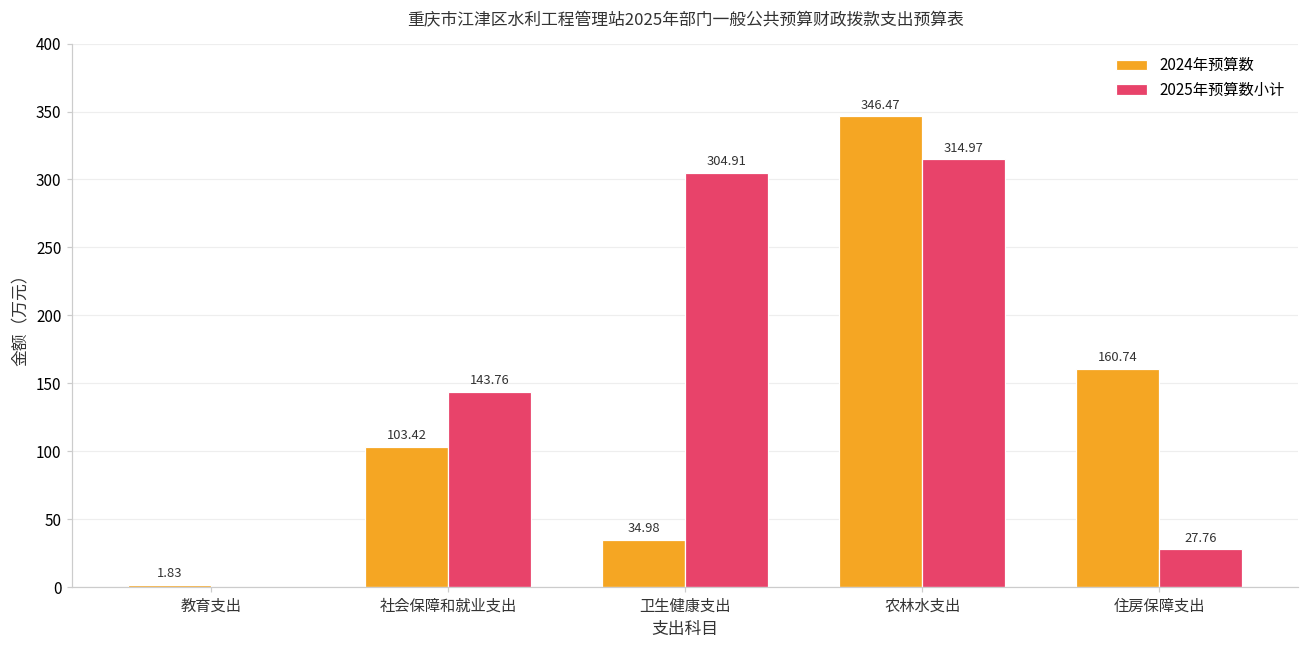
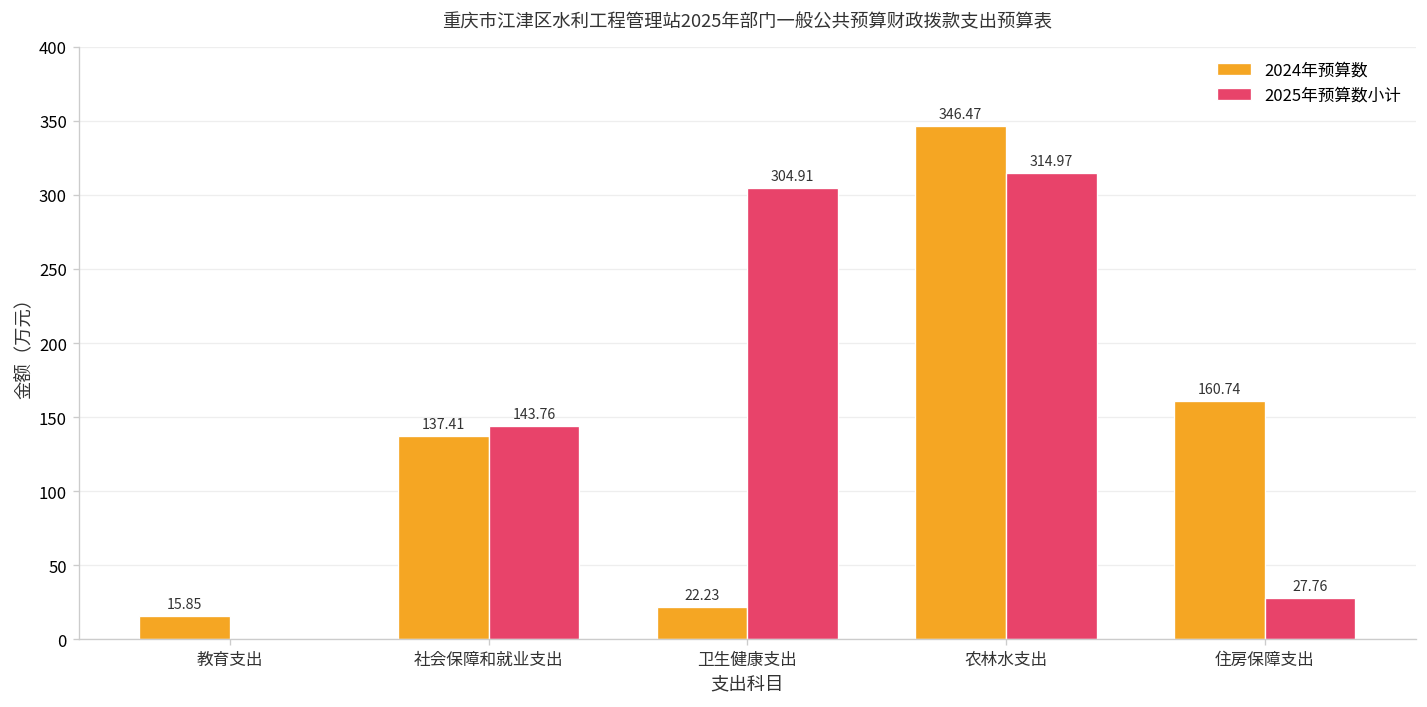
2024年预算数, 教育支出: 1.83 -> 15.85
2024年预算数, 社会保障和就业支出: 103.42 -> 137.41
2024年预算数, 卫生健康支出: 34.98 -> 22.23
